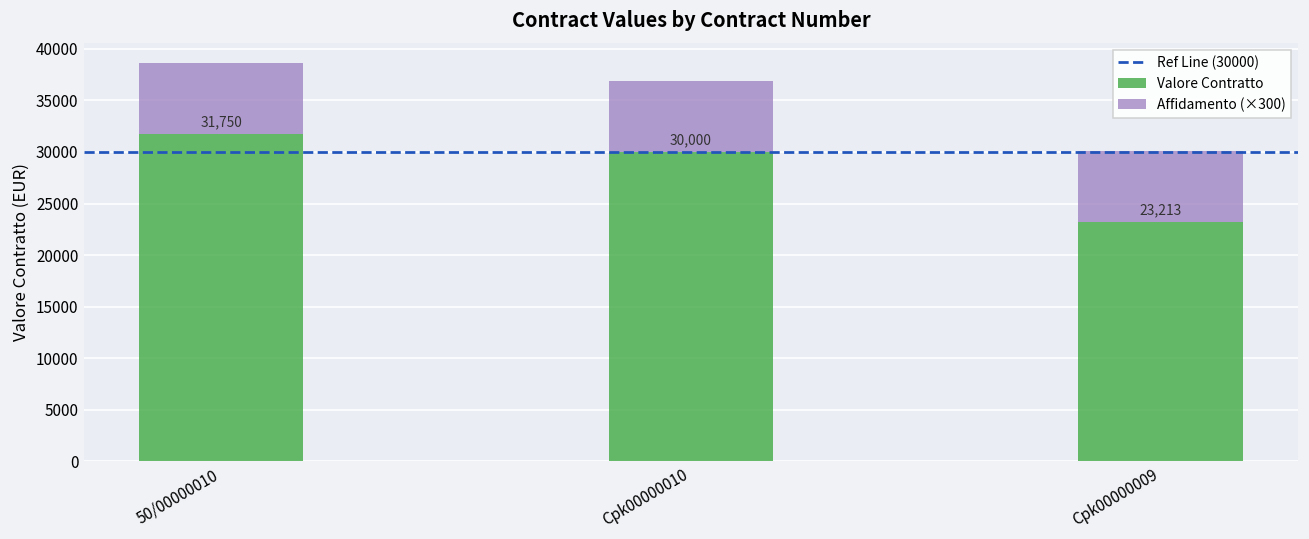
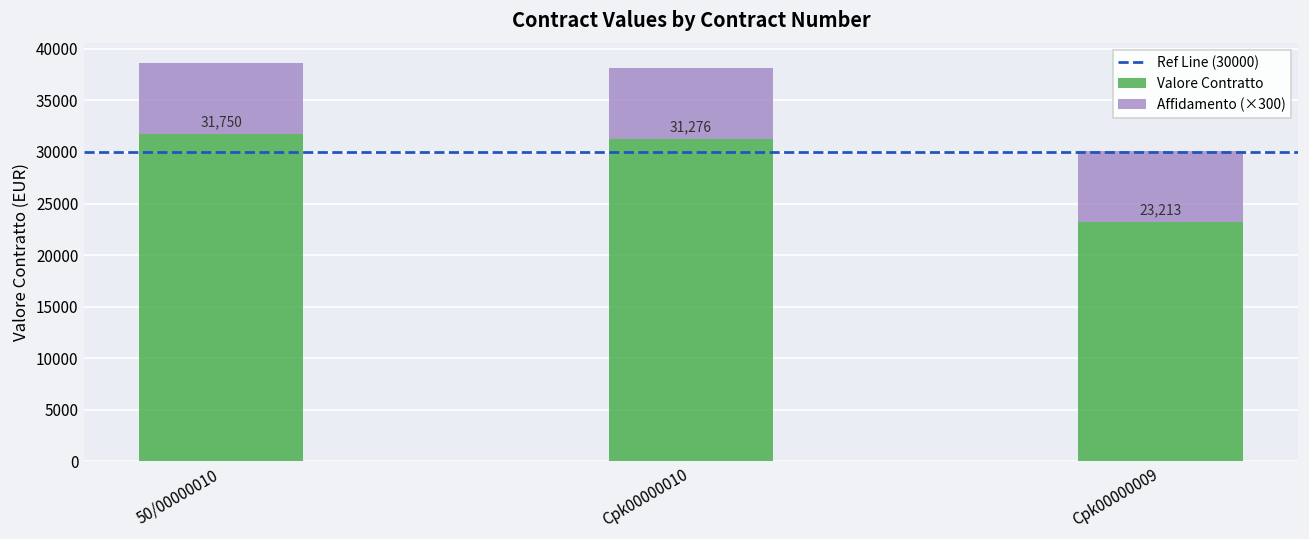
Valore Contratto, Cpk00000010: 30,000 -> 31,276
